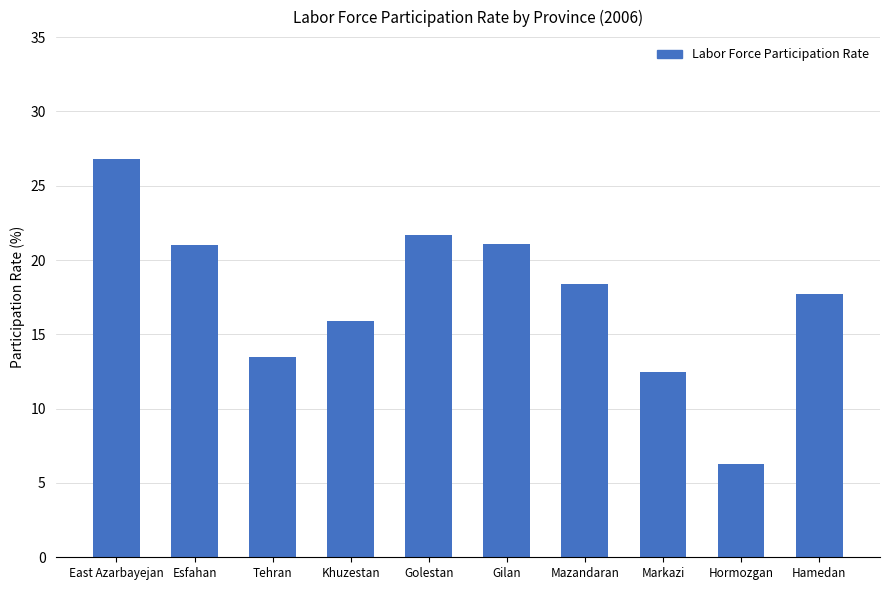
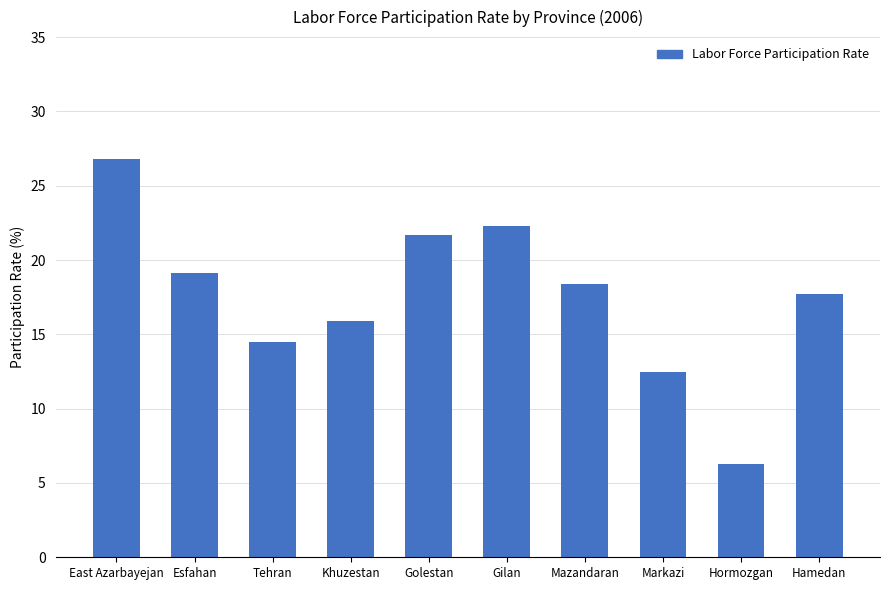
Esfahan: 21.0 -> 19.1
Tehran: 13.5 -> 14.5
Gilan: 21.1 -> 22.3
